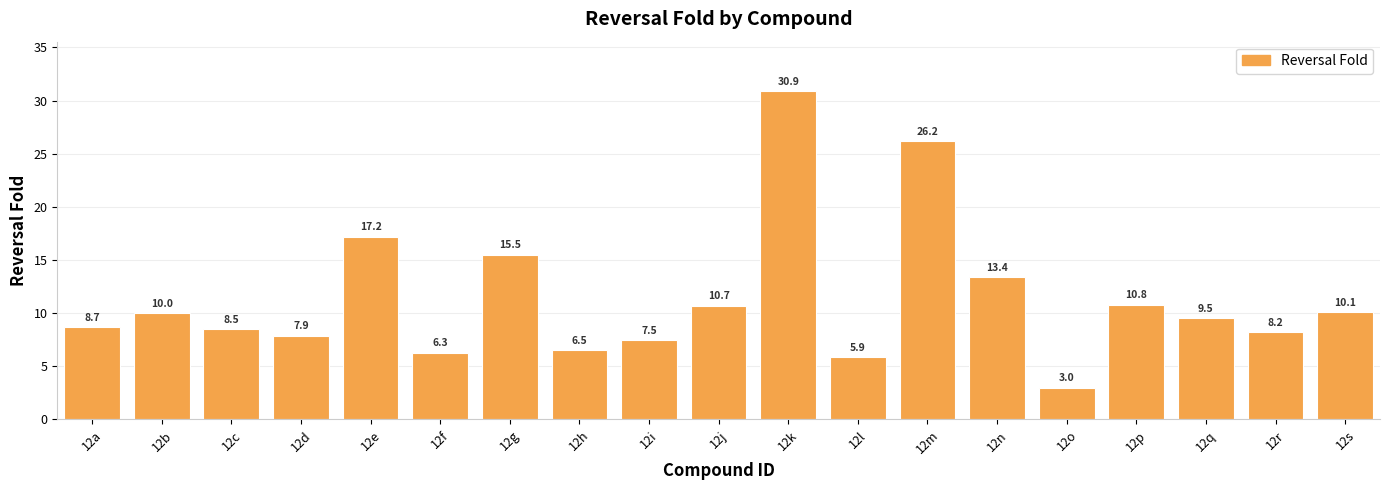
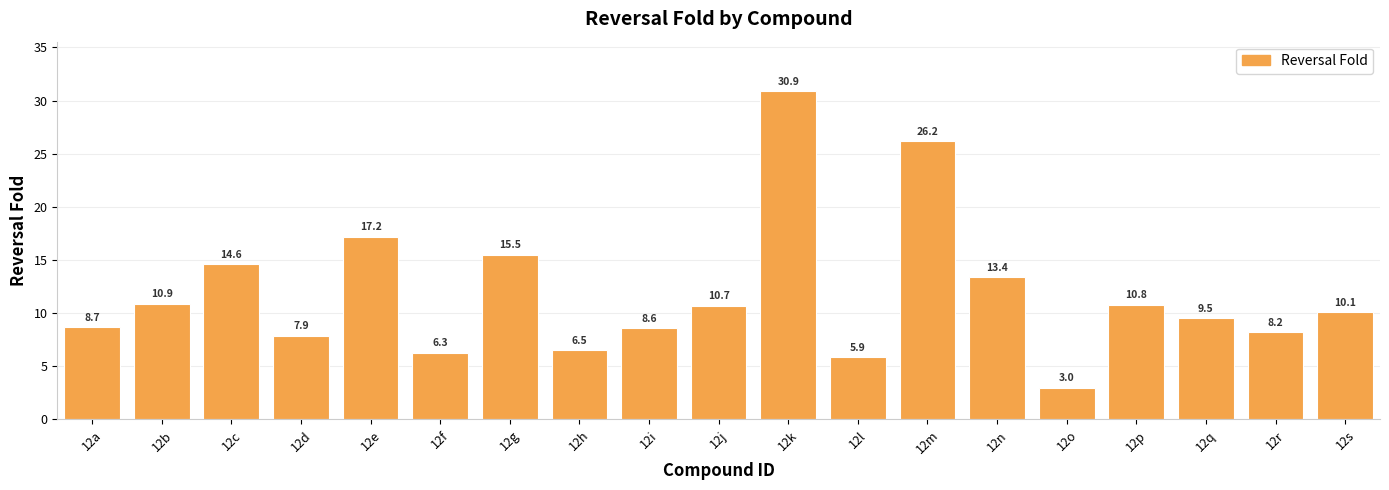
12b: 10.0 -> 10.9
12c: 8.5 -> 14.6
12i: 7.5 -> 8.6
